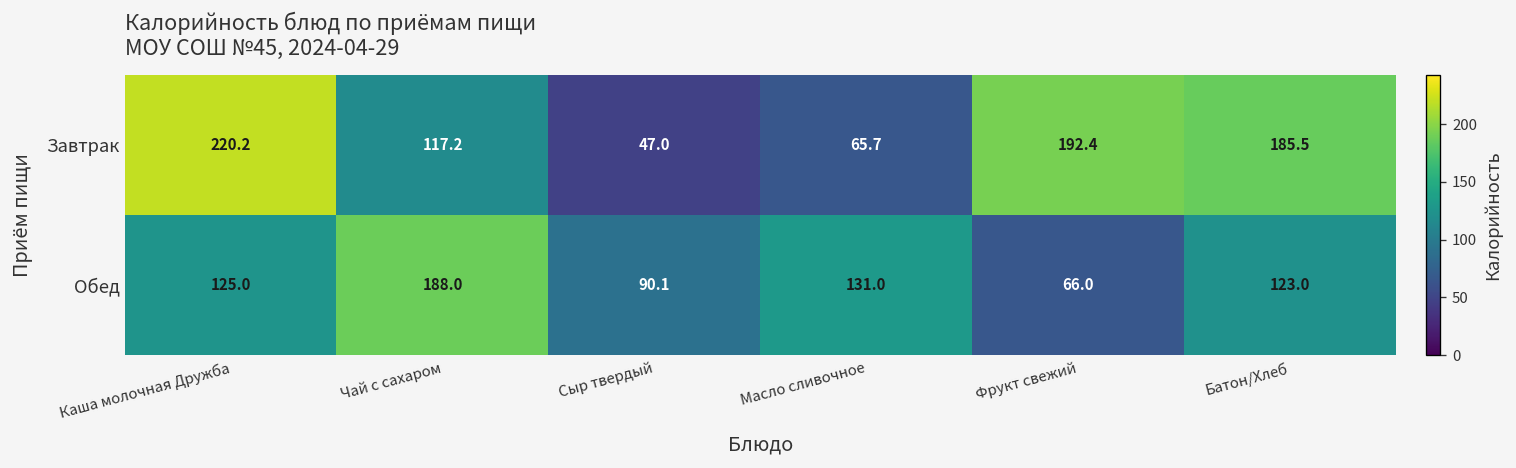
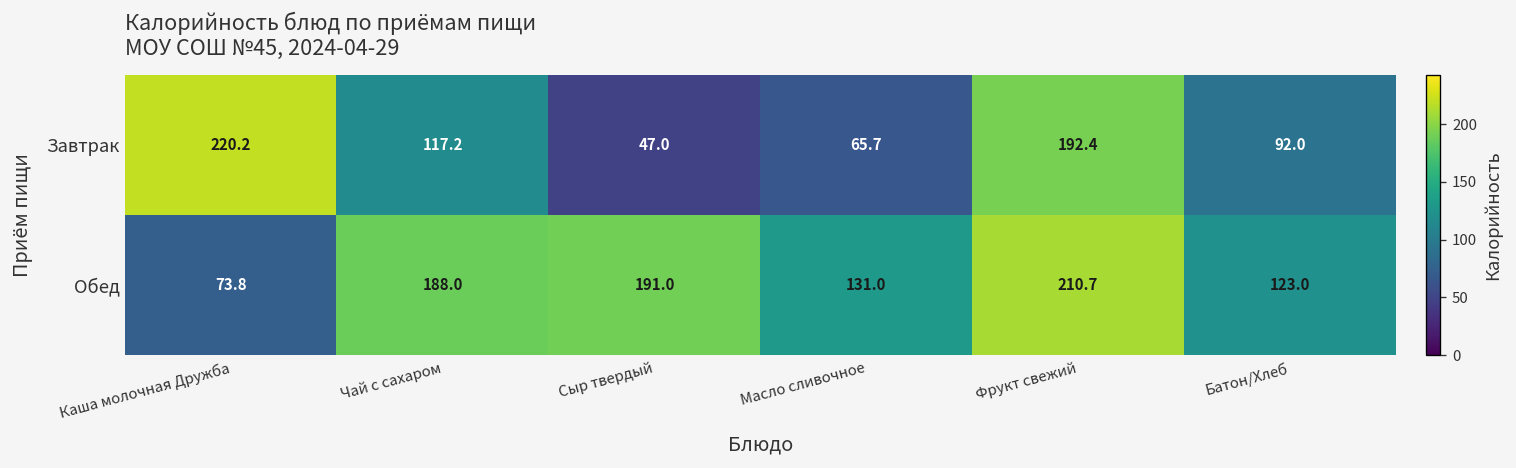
Завтрак, Батон/Хлеб: 185.5 -> 92.0
Обед, Каша молочная Дружба: 125.0 -> 73.8
Обед, Сыр твердый: 90.1 -> 191.0
Обед, Фрукт свежий: 66.0 -> 210.7
